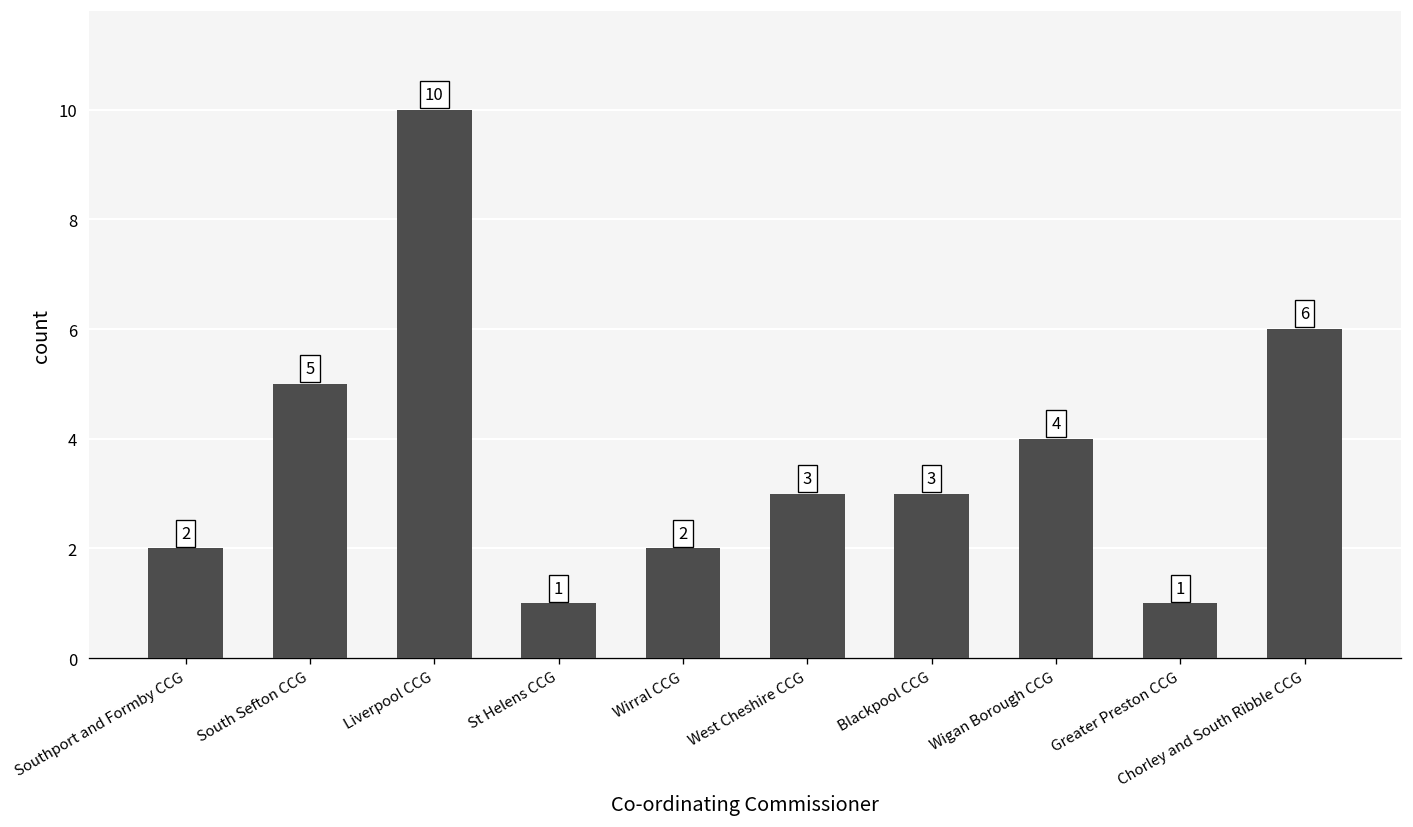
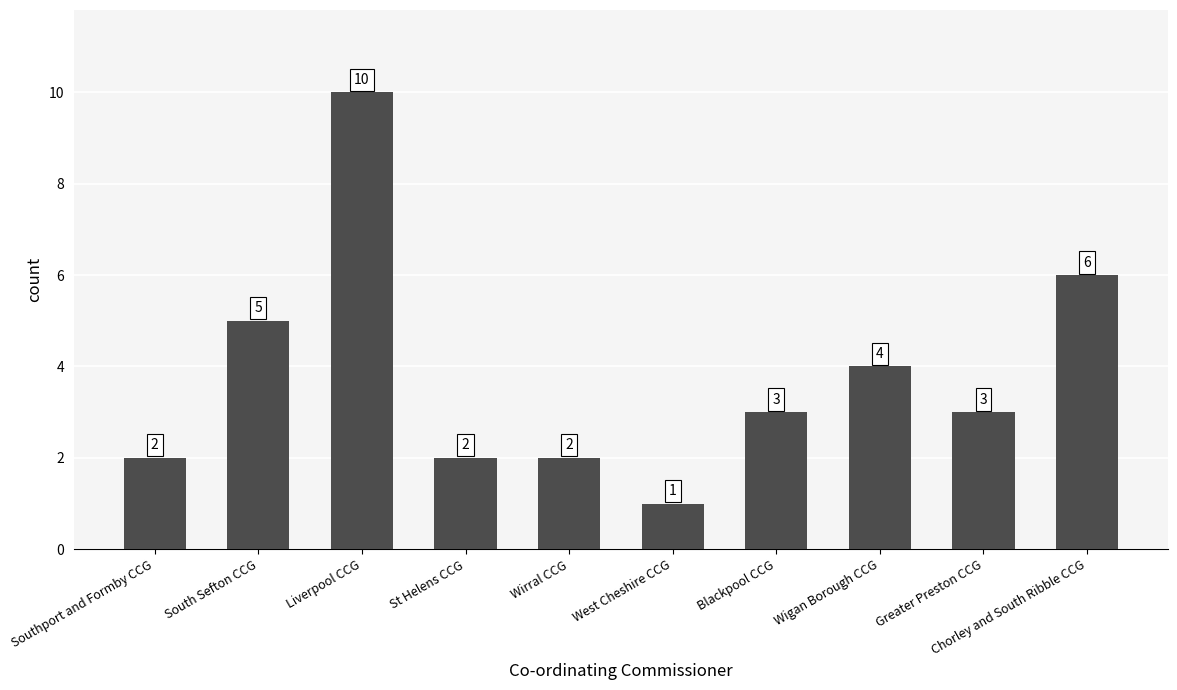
St Helens CCG: 1 -> 2
West Cheshire CCG: 3 -> 1
Greater Preston CCG: 1 -> 3
